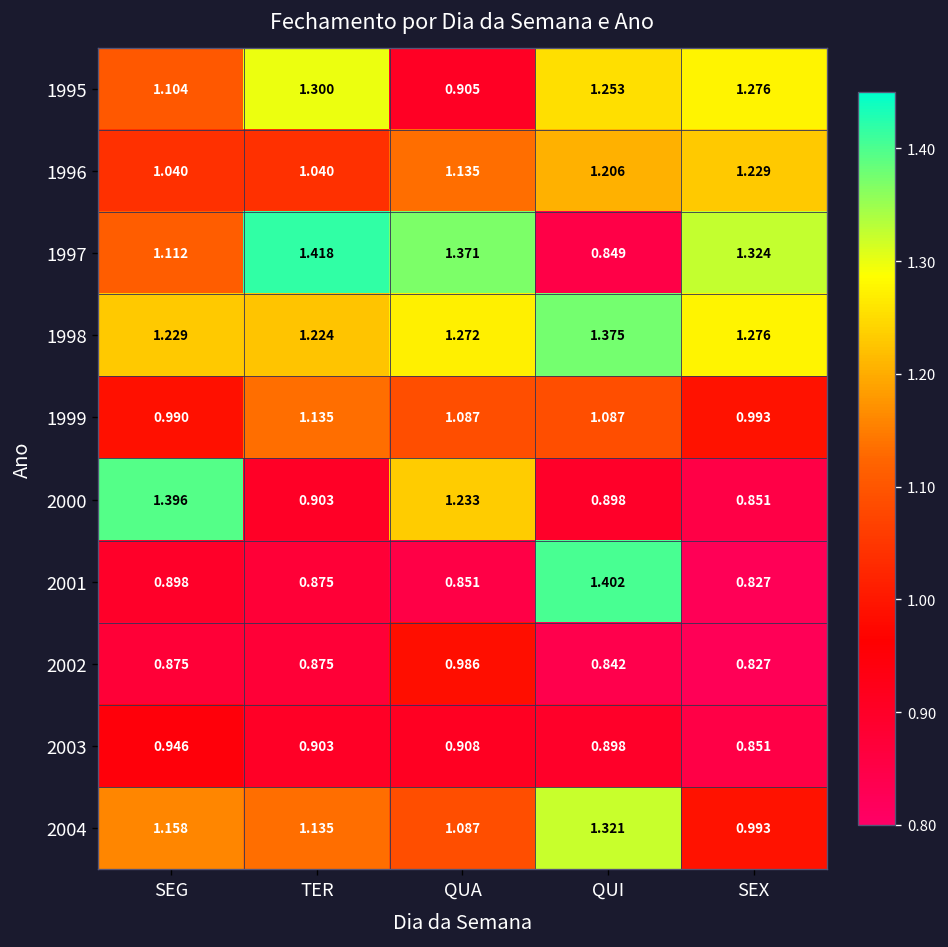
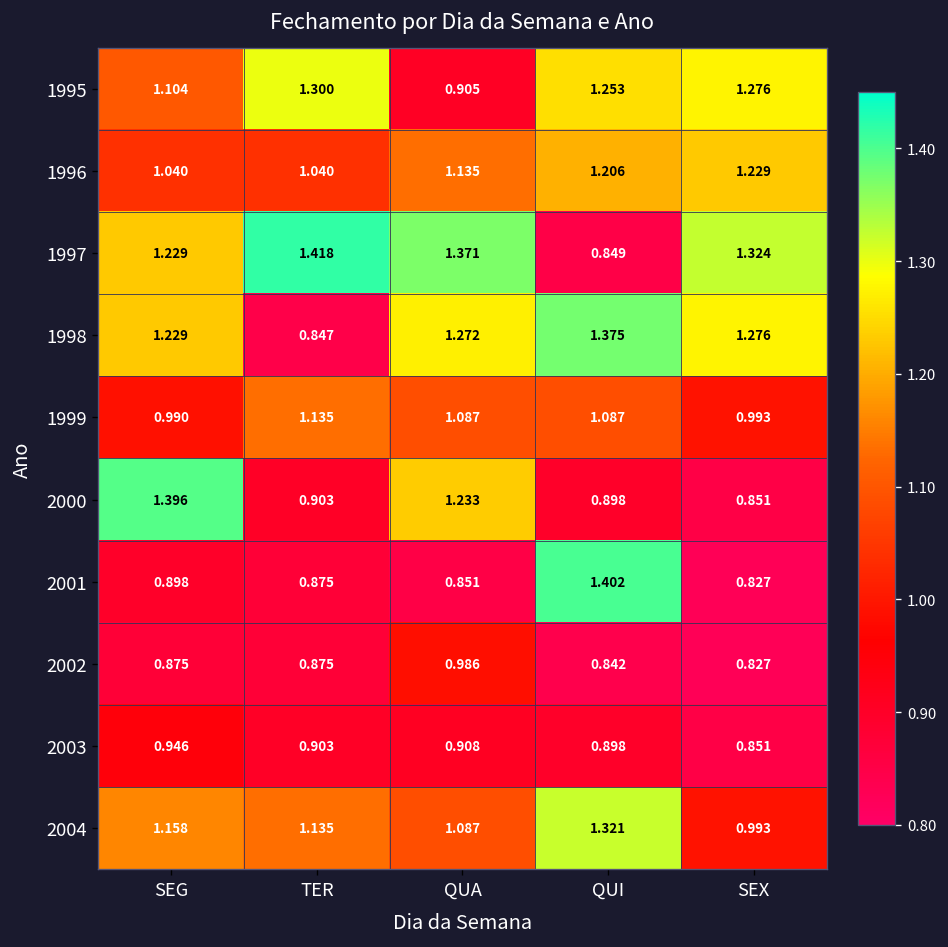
1997, SEG: 1.112 -> 1.229
1998, TER: 1.224 -> 0.847
